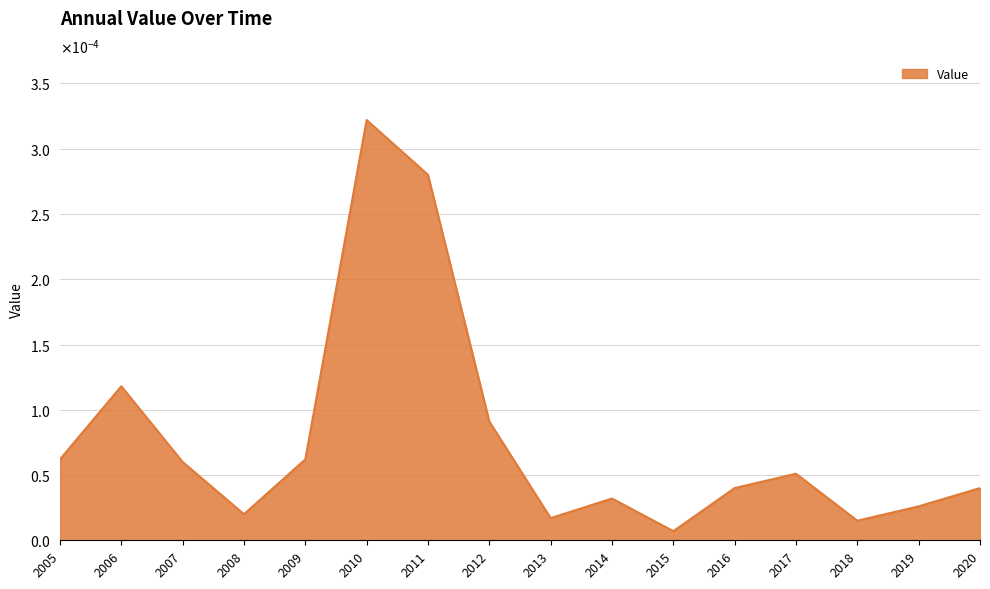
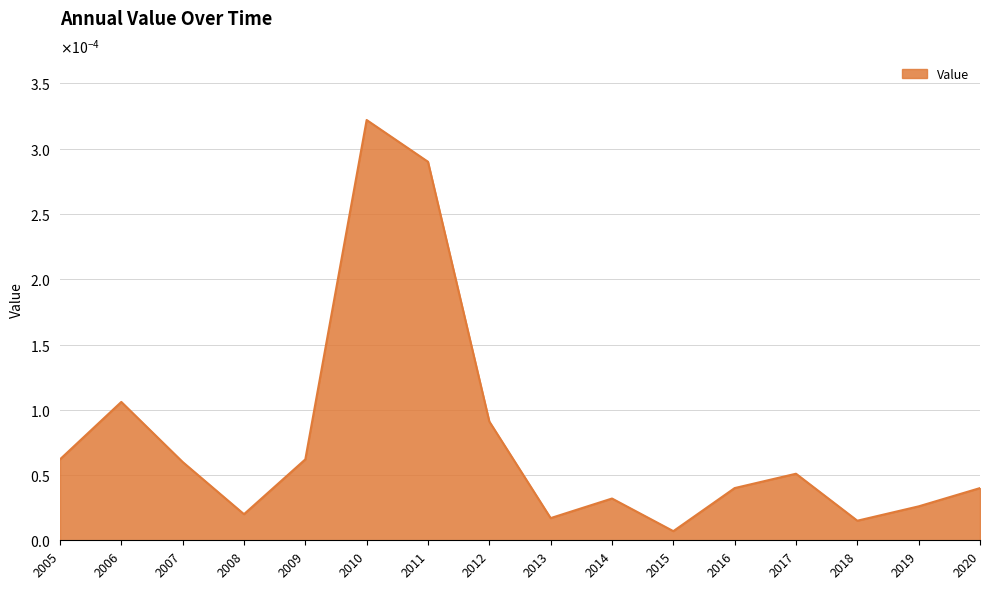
2006: 0.000118 -> 0.000106
2011: 0.00028 -> 0.00029
